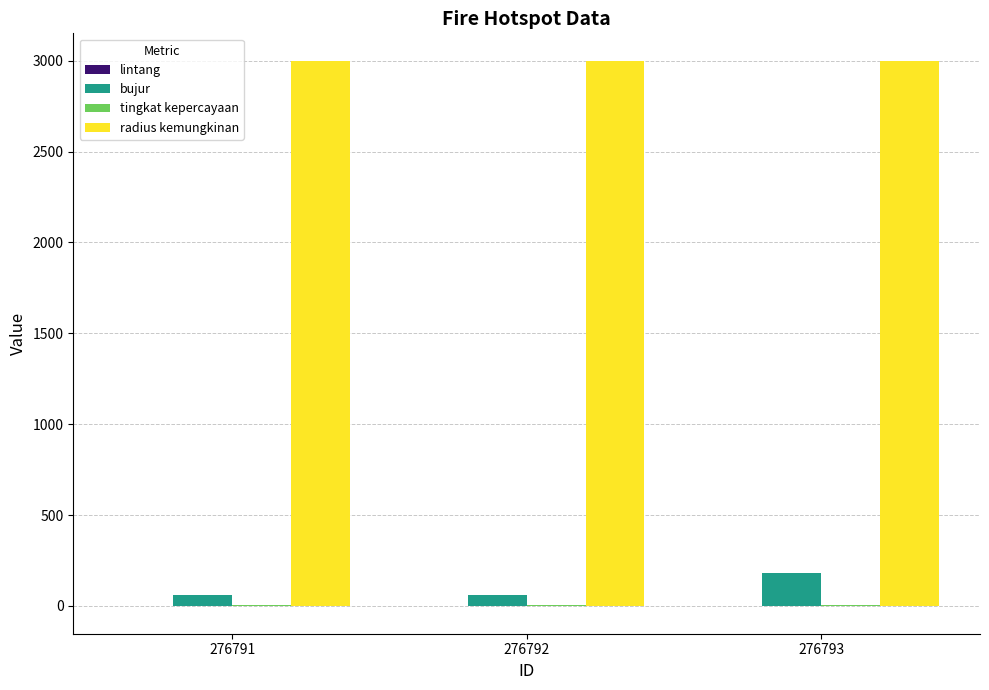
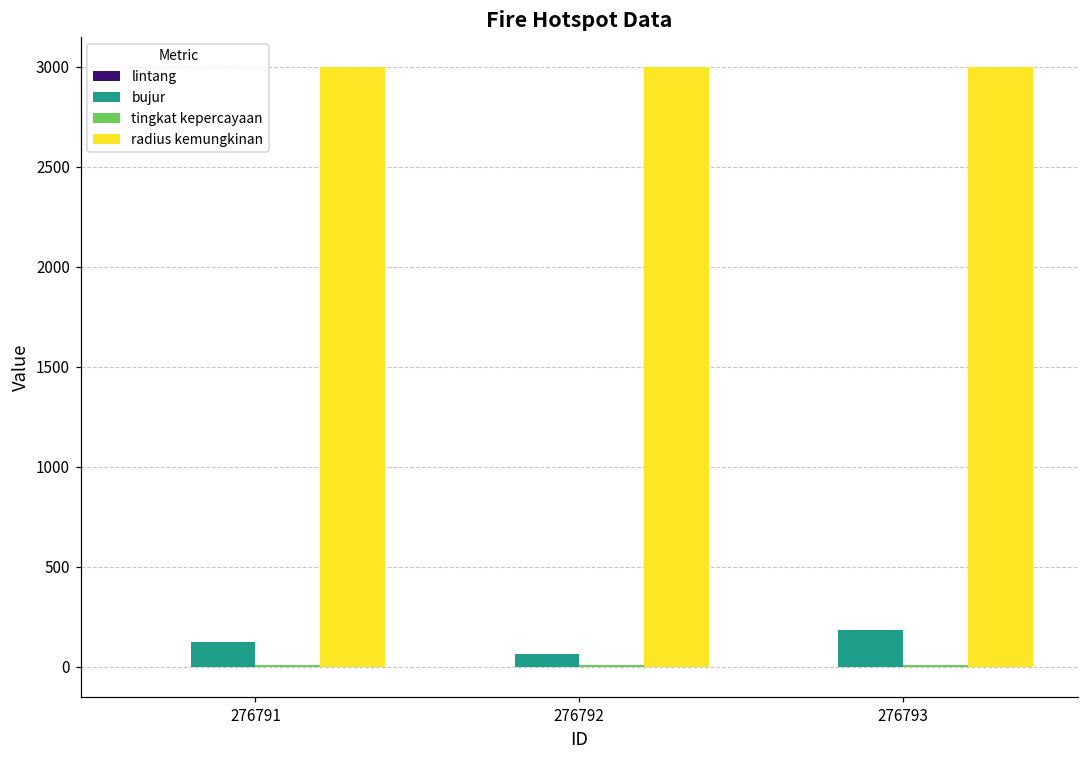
bujur, 276791: 60 -> 120
